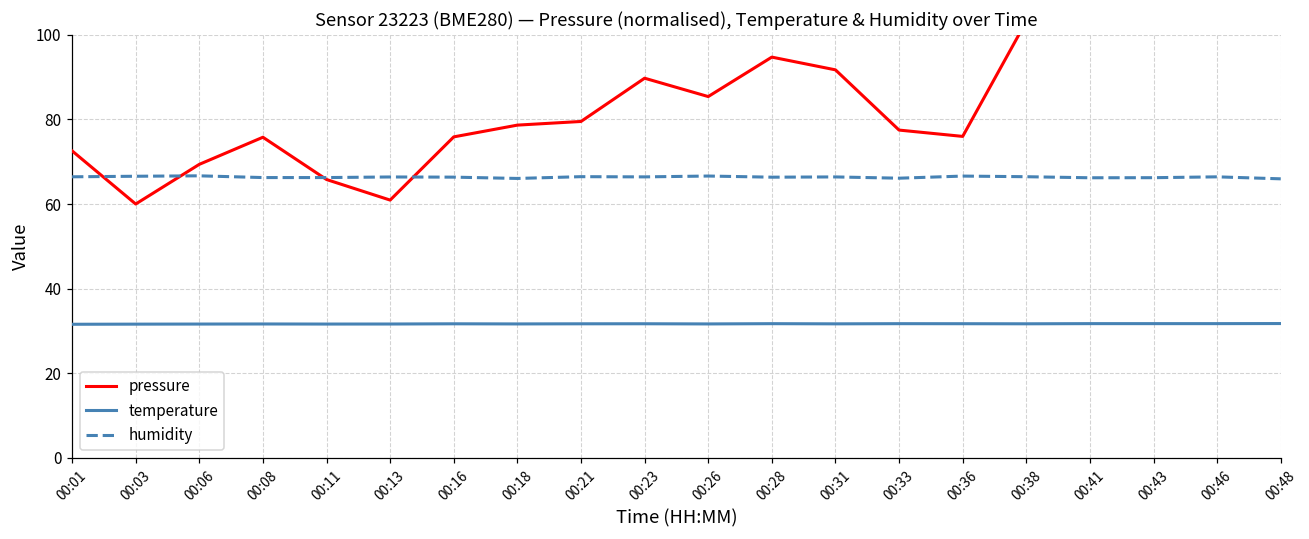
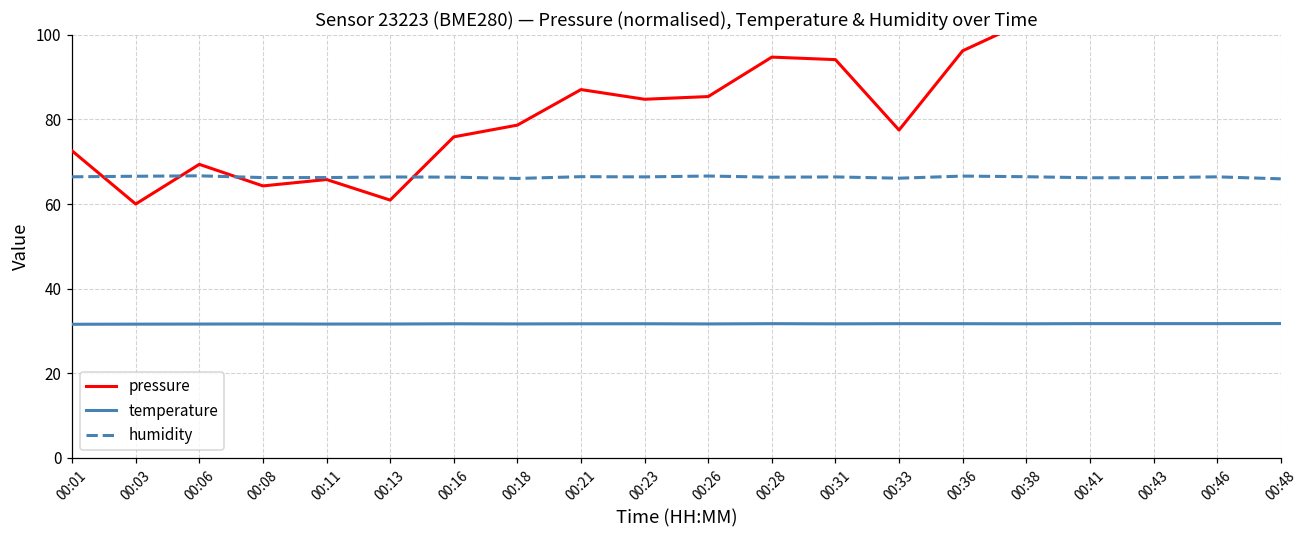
pressure, 00:08: 76 -> 64
pressure, 00:21: 80 -> 87
pressure, 00:23: 90 -> 85
pressure, 00:31: 92 -> 94
pressure, 00:36: 76 -> 96
